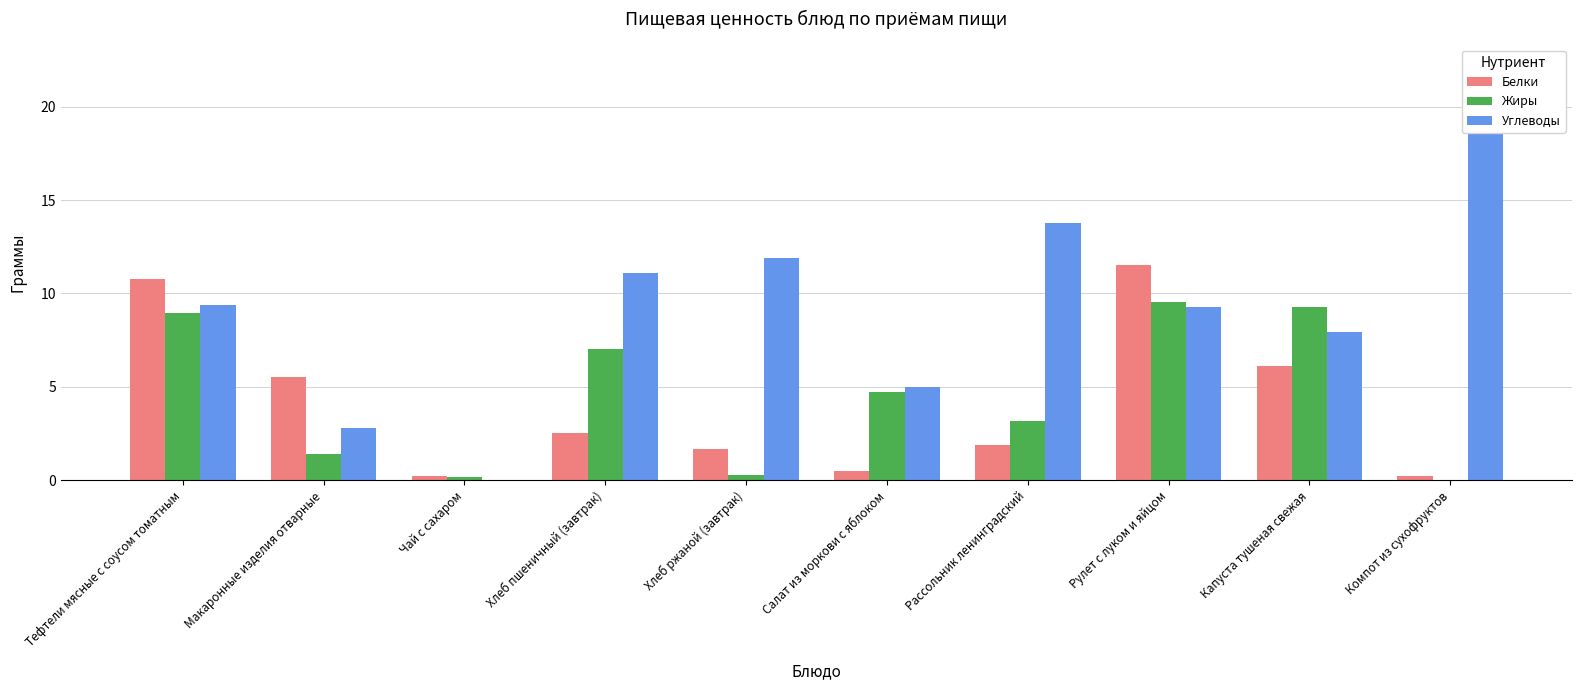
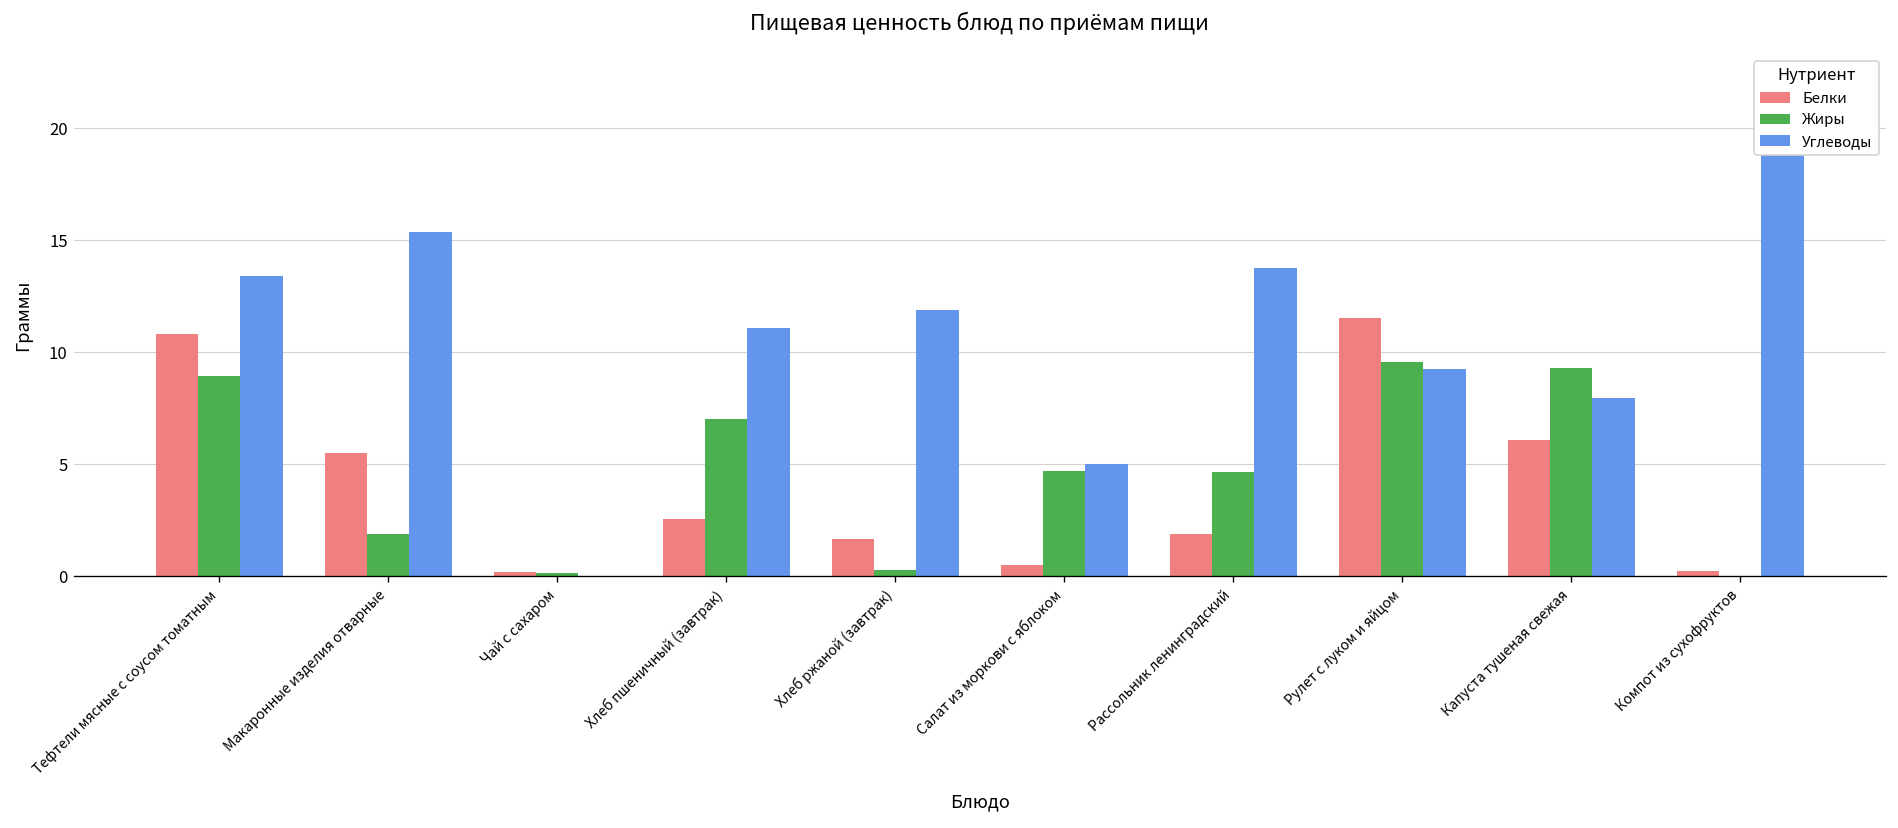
Углеводы, Тефтели мясные с соусом томатным: 9.4 -> 13.4
Жиры, Макаронные изделия отварные: 1.4 -> 1.9
Углеводы, Макаронные изделия отварные: 2.8 -> 15.3
Жиры, Рассольник ленинградский: 3.2 -> 4.6
